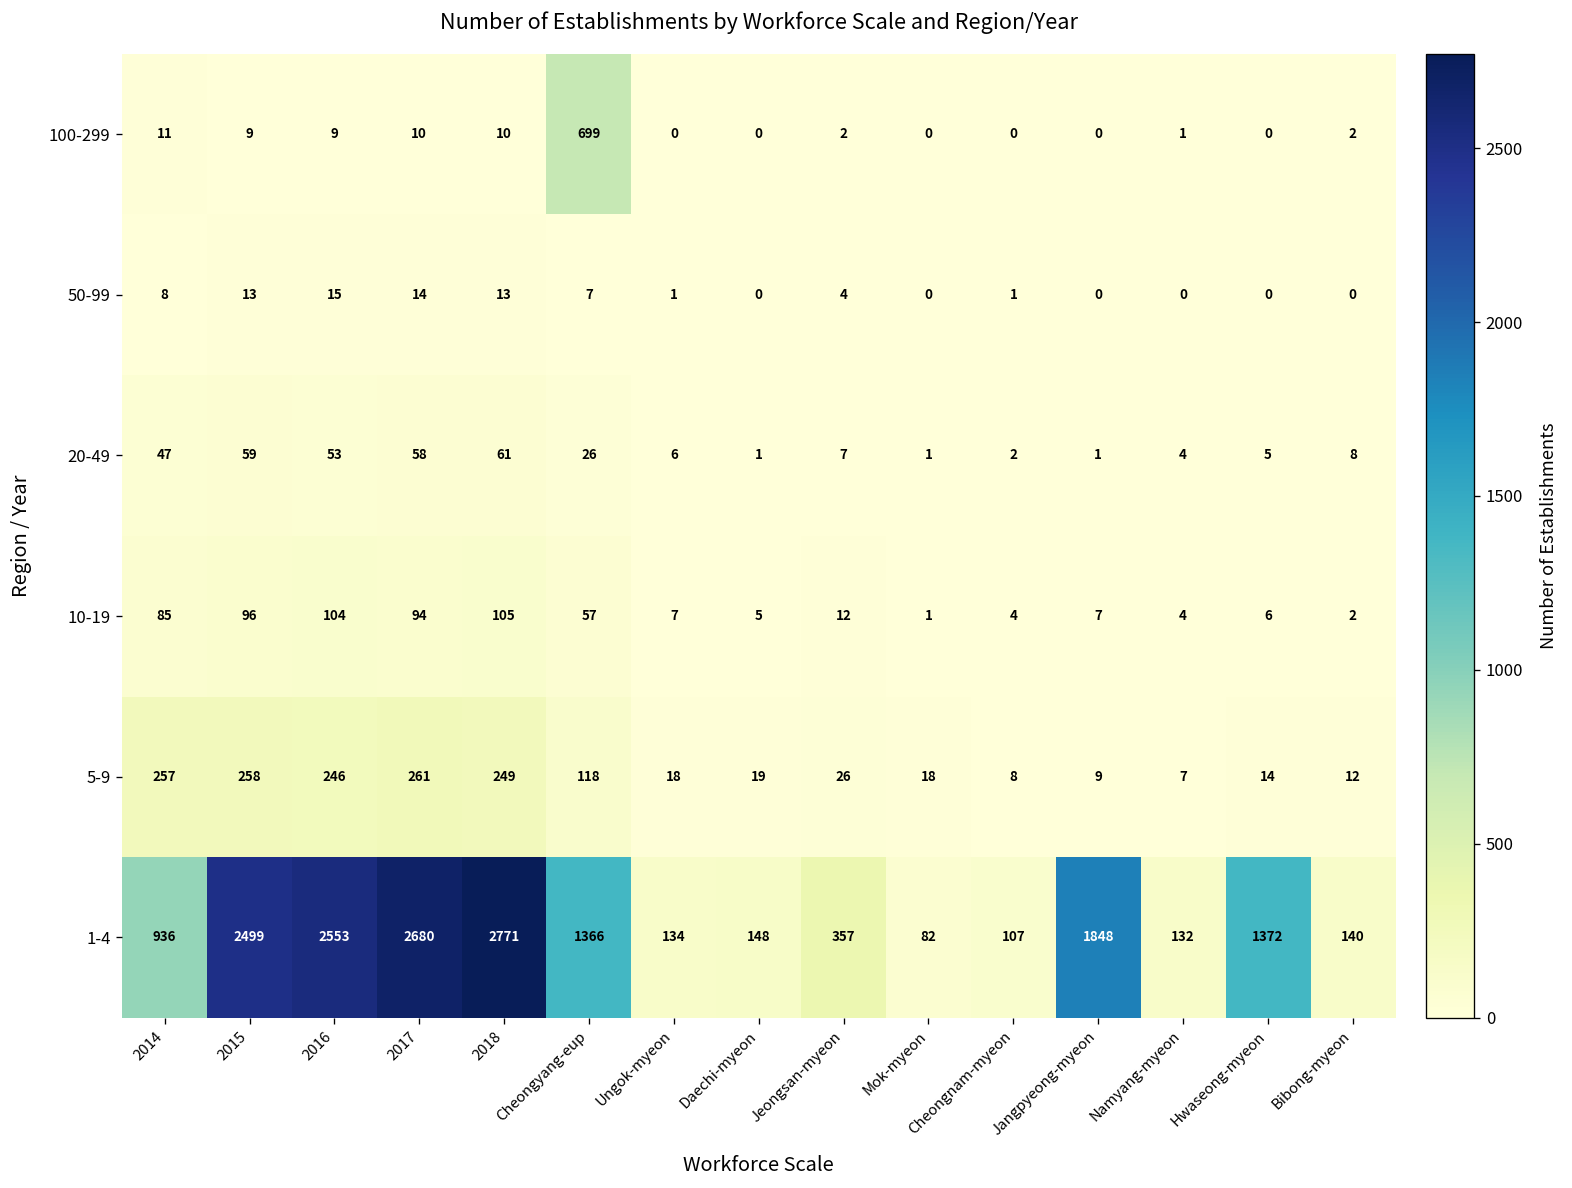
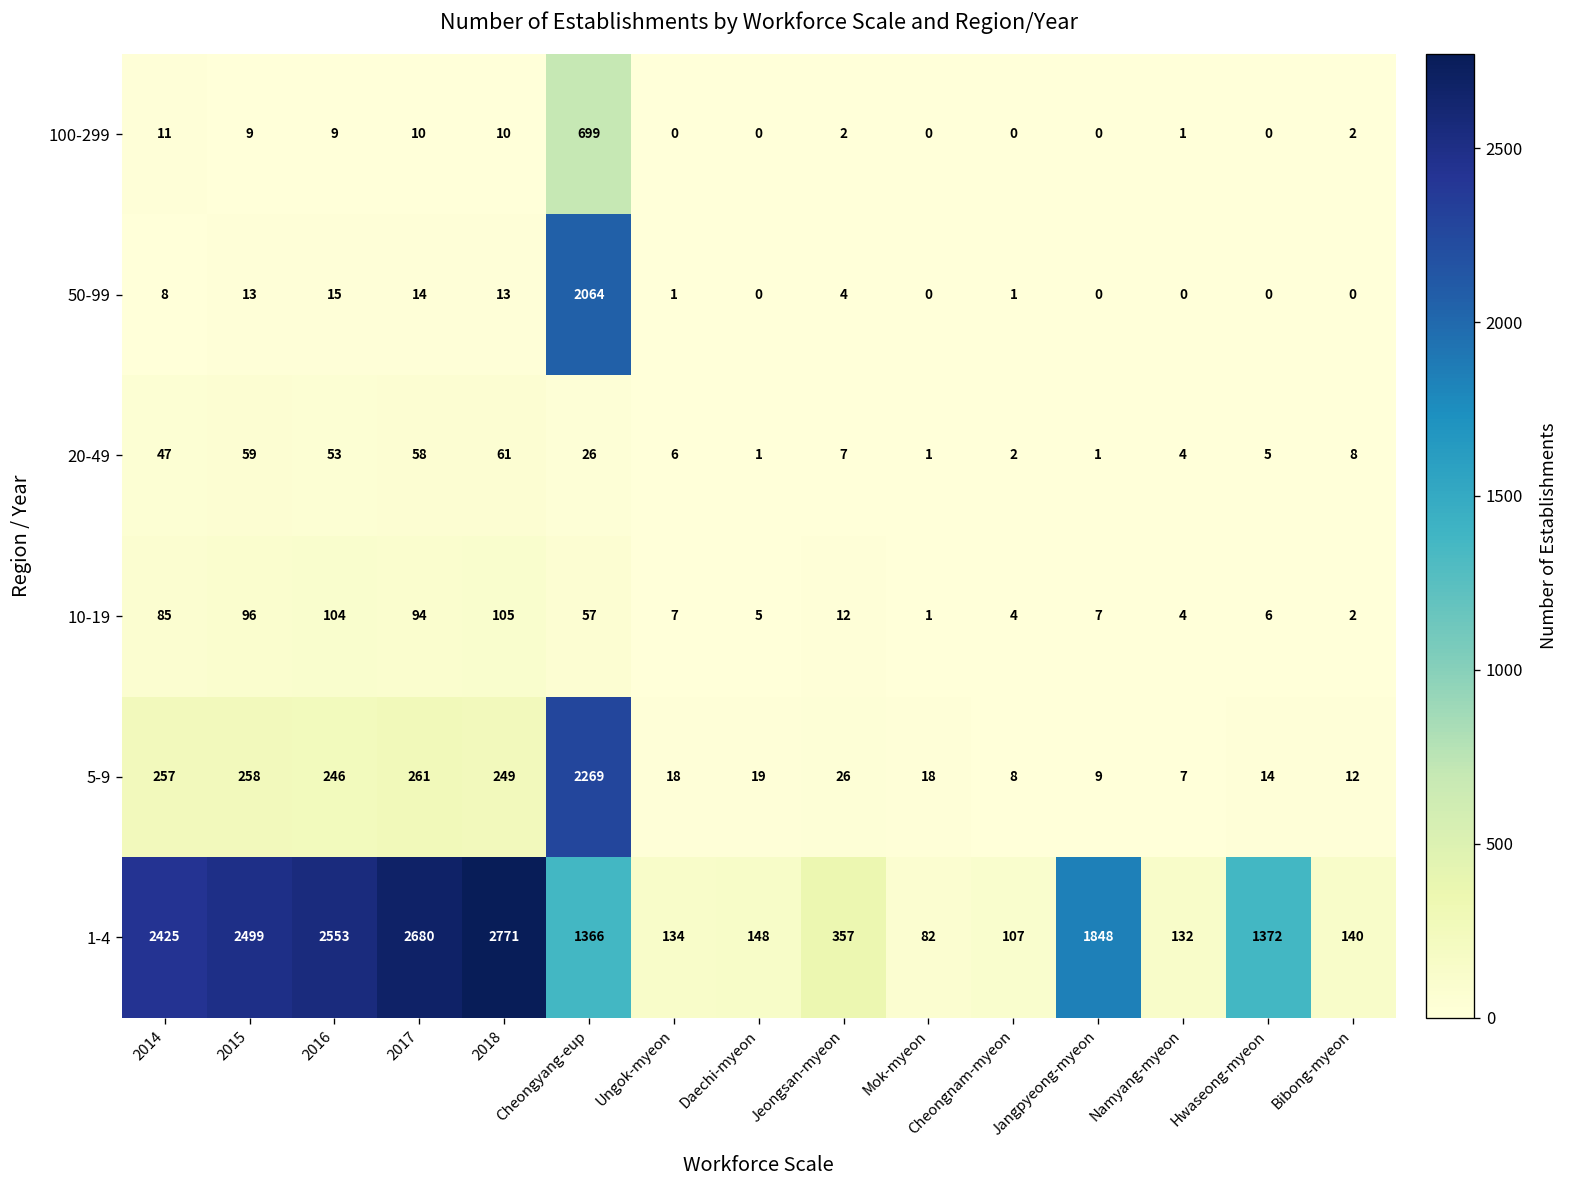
50-99, Cheongyang-eup: 7 -> 2064
5-9, Cheongyang-eup: 118 -> 2269
1-4, 2014: 936 -> 2425
